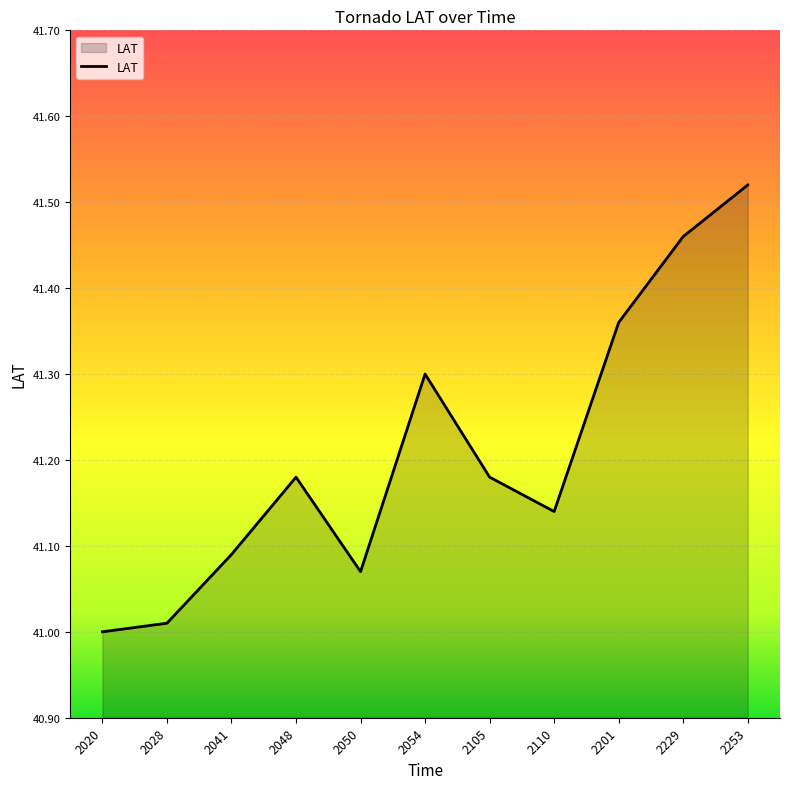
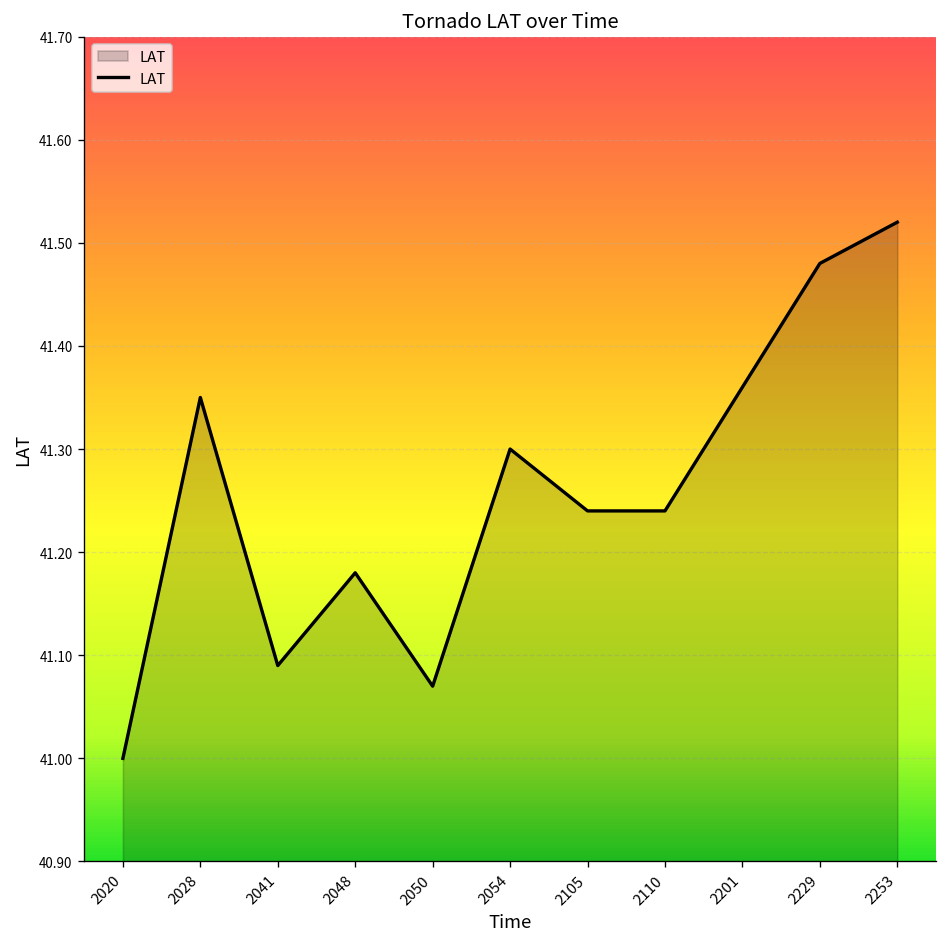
2028: 41.01 -> 41.35
2105: 41.18 -> 41.24
2110: 41.14 -> 41.24
2229: 41.46 -> 41.48
